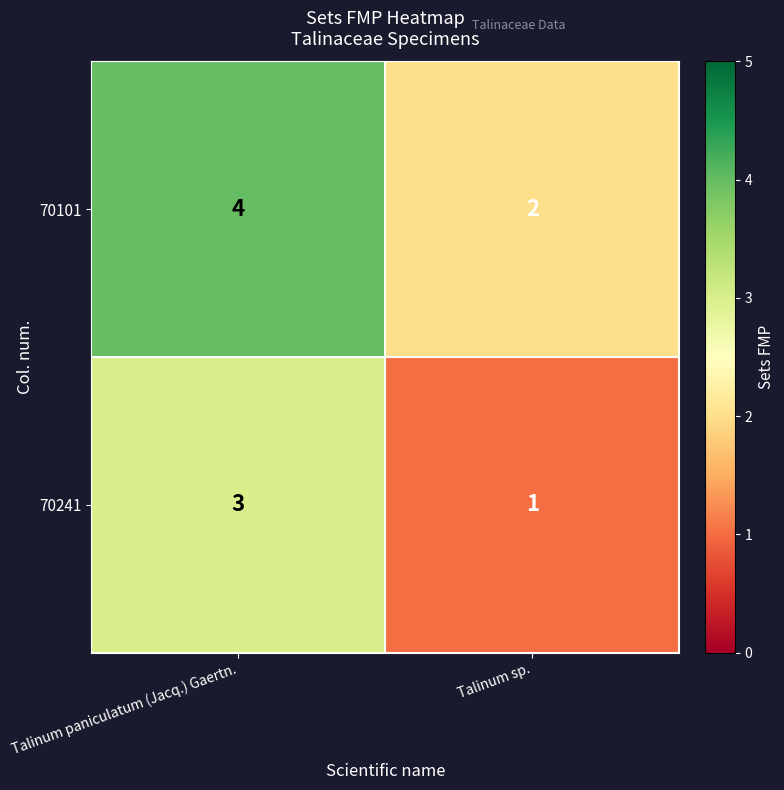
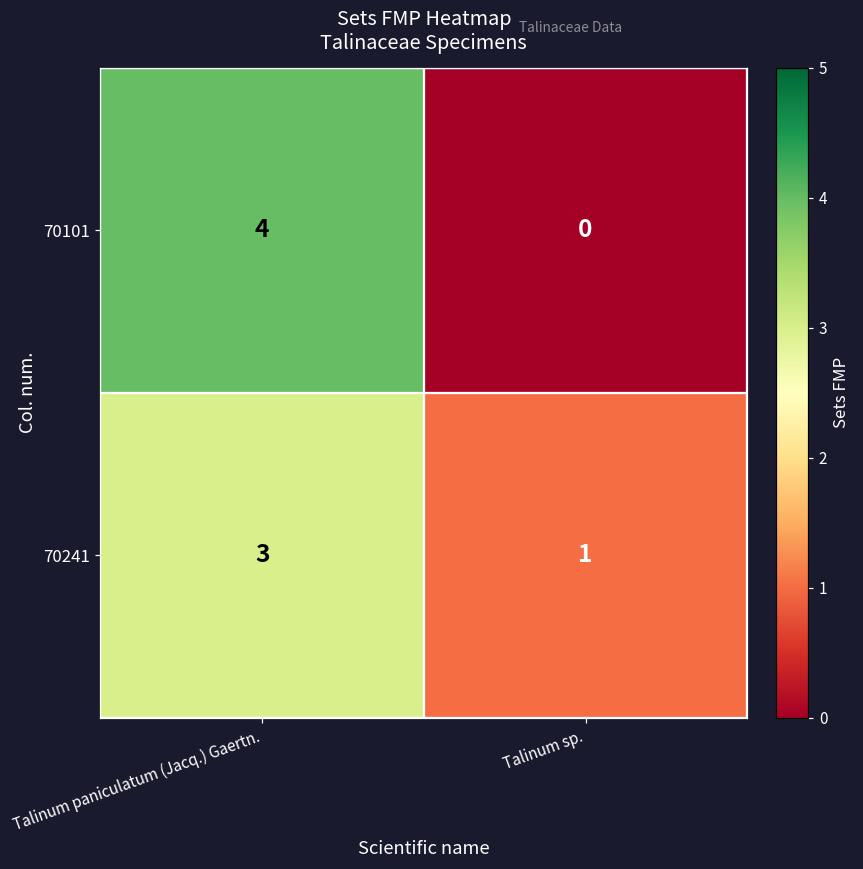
70101, Talinum sp.: 2 -> 0
